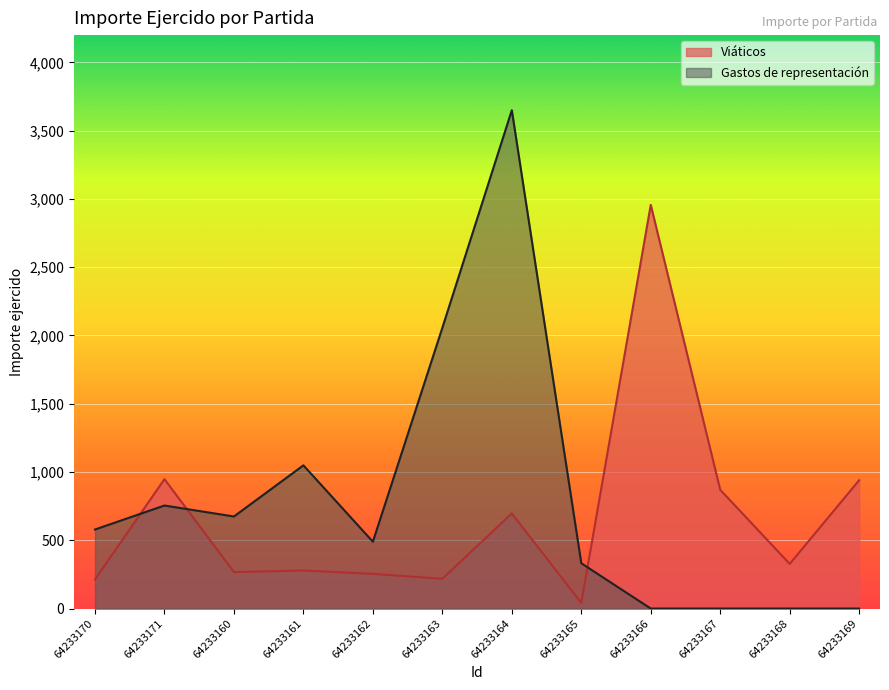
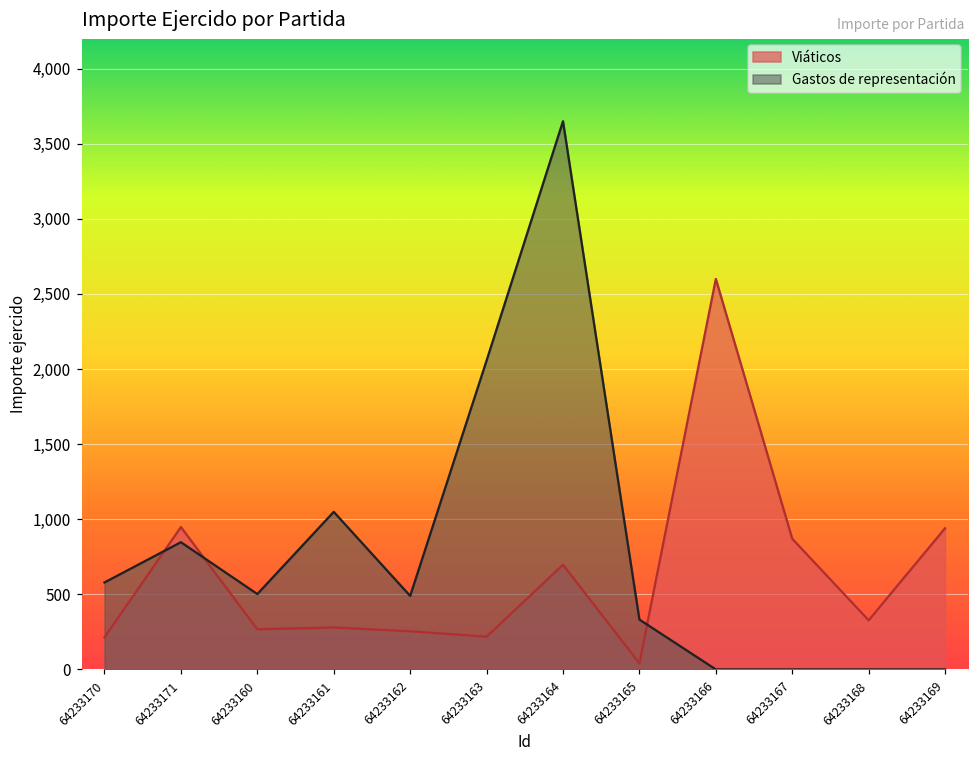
Gastos de representación, 64233171: 750 -> 850
Gastos de representación, 64233160: 670 -> 500
Viáticos, 64233166: 2,960 -> 2,600
